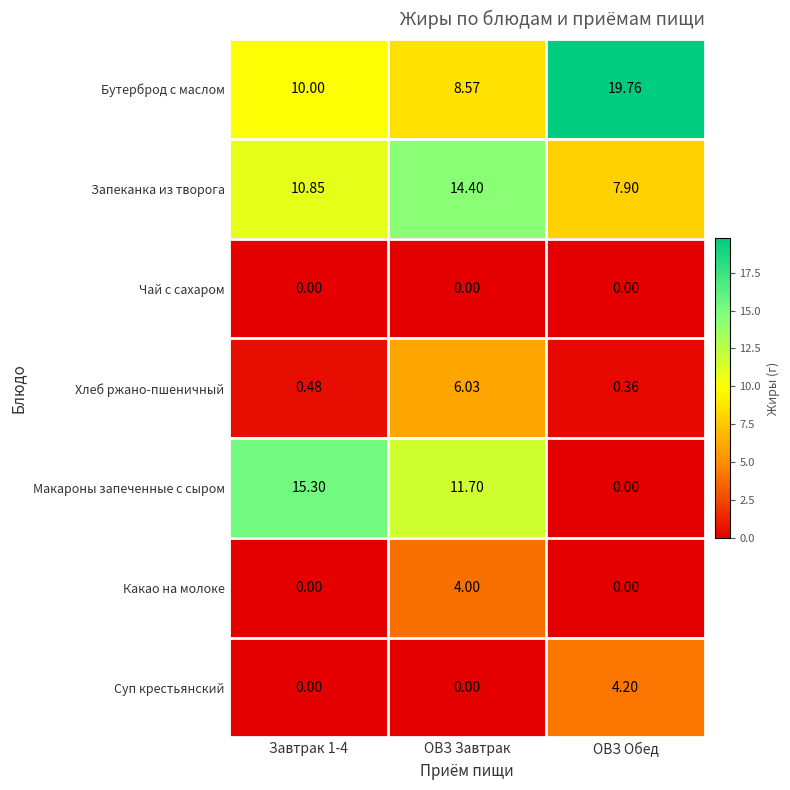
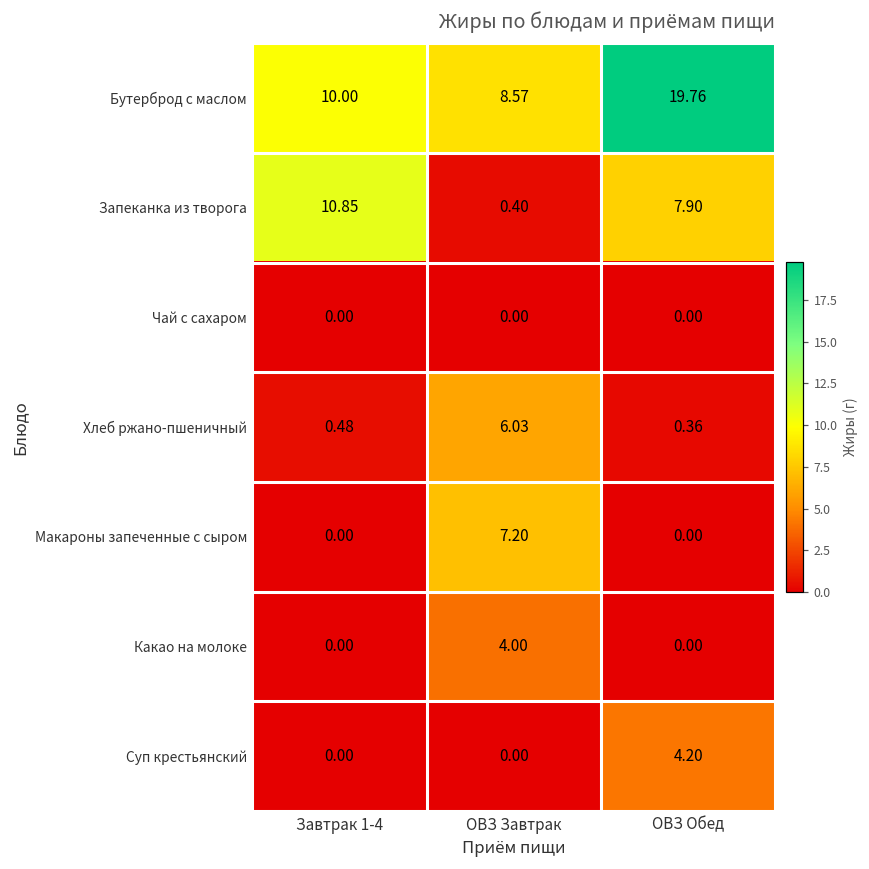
Запеканка из творога, ОВЗ Завтрак: 14.40 -> 0.40
Макароны запеченные с сыром, Завтрак 1-4: 15.30 -> 0.00
Макароны запеченные с сыром, ОВЗ Завтрак: 11.70 -> 7.20
